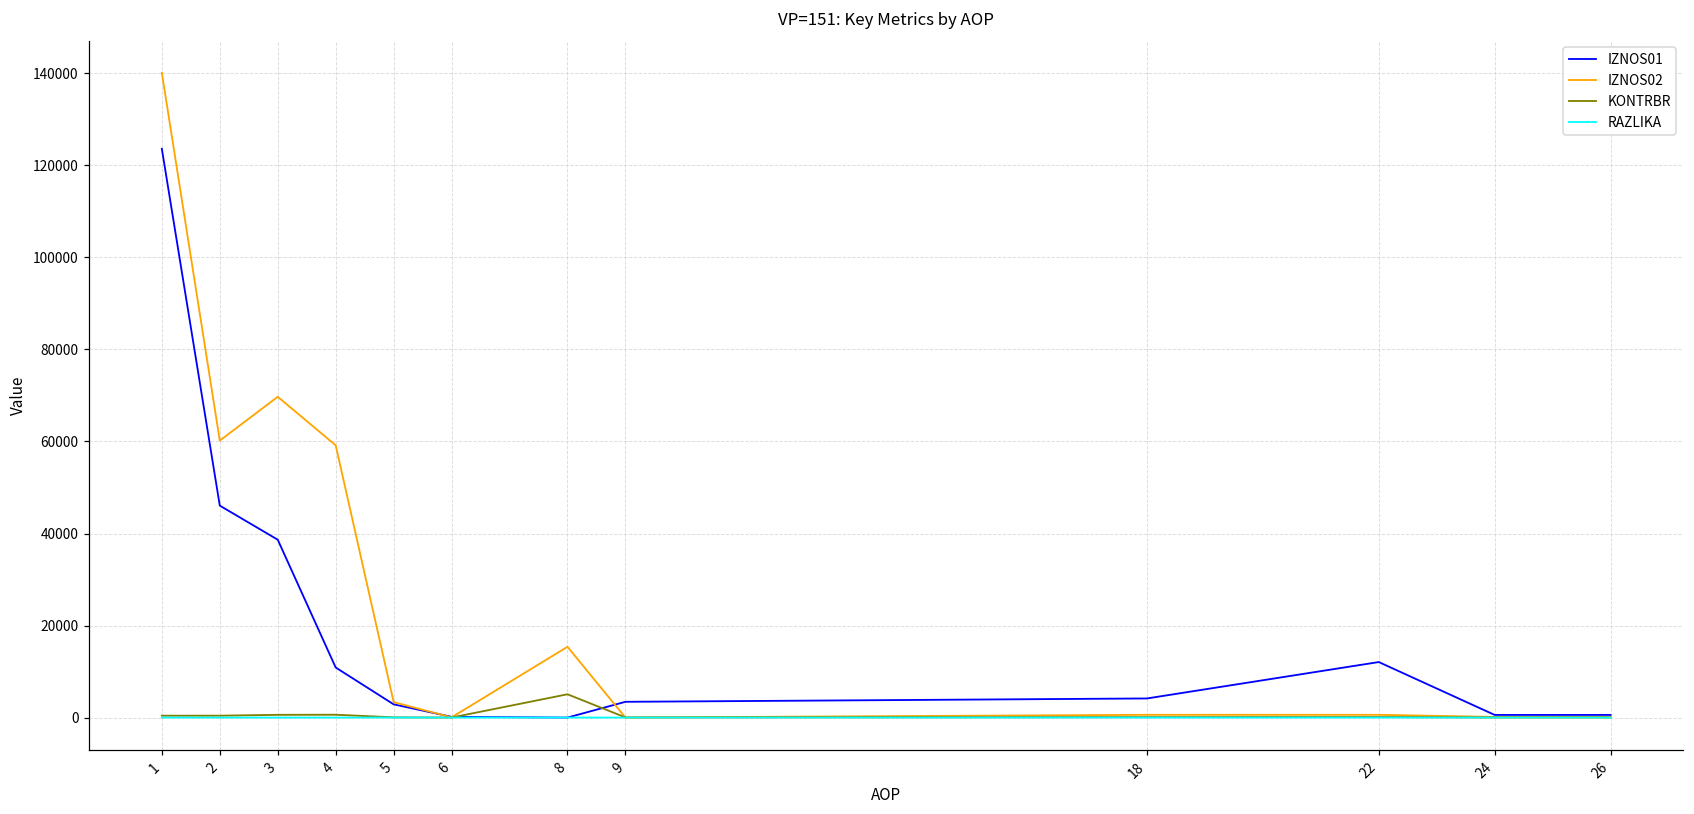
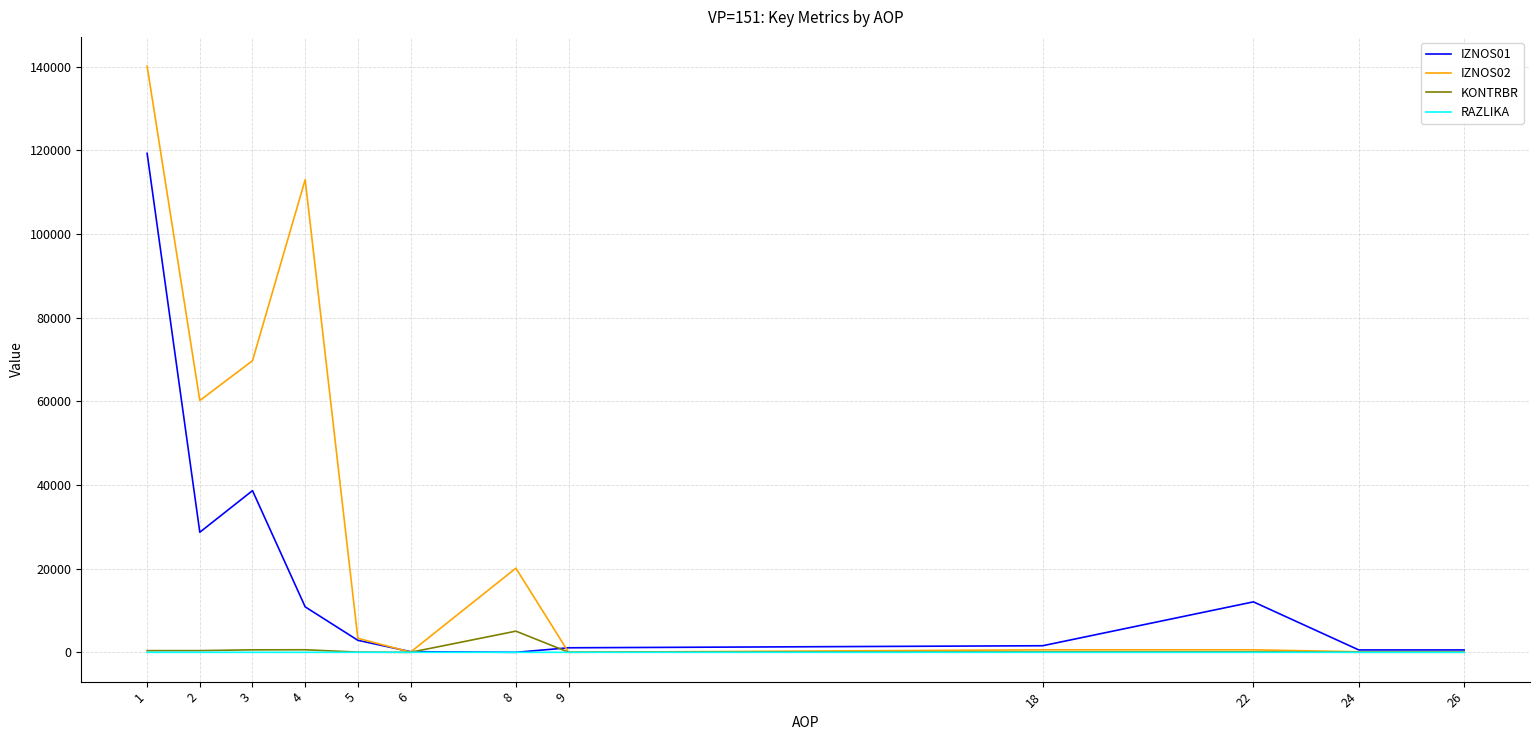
IZNOS01, 1: 124000 -> 119000
IZNOS01, 2: 46000 -> 29000
IZNOS02, 4: 59000 -> 113000
IZNOS02, 8: 15000 -> 20000
IZNOS01, 9: 3000 -> 1000
IZNOS01, 18: 4000 -> 2000
